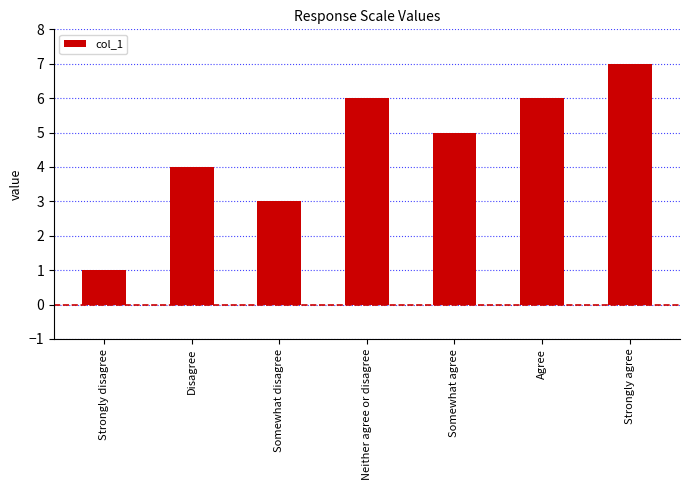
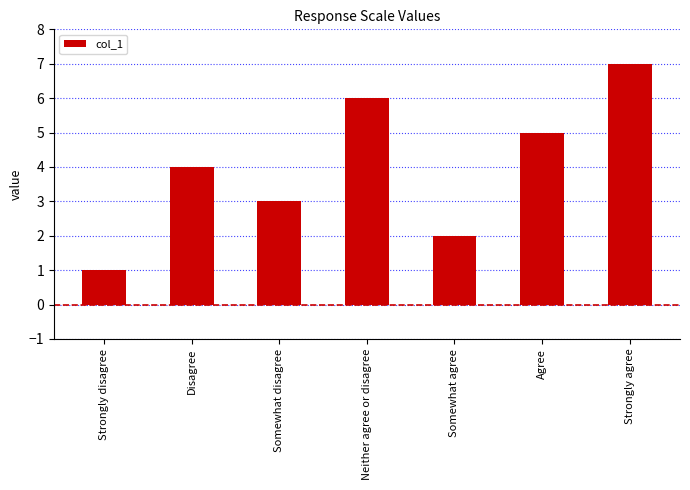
Somewhat agree: 5 -> 2
Agree: 6 -> 5
